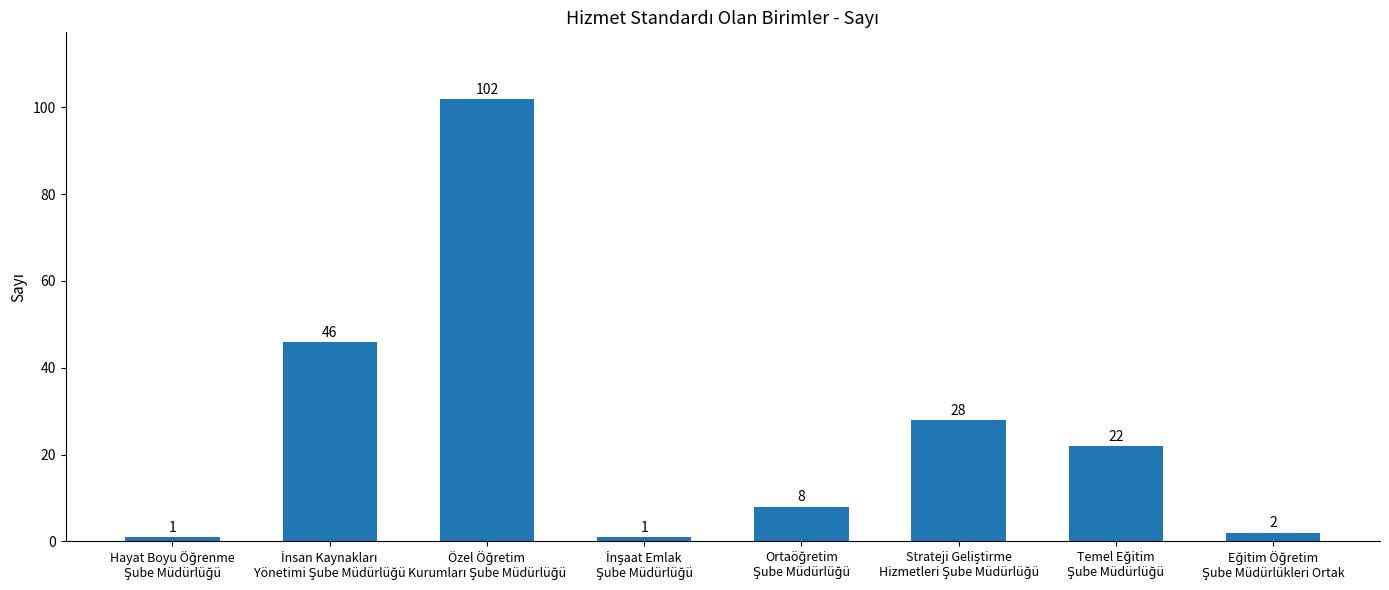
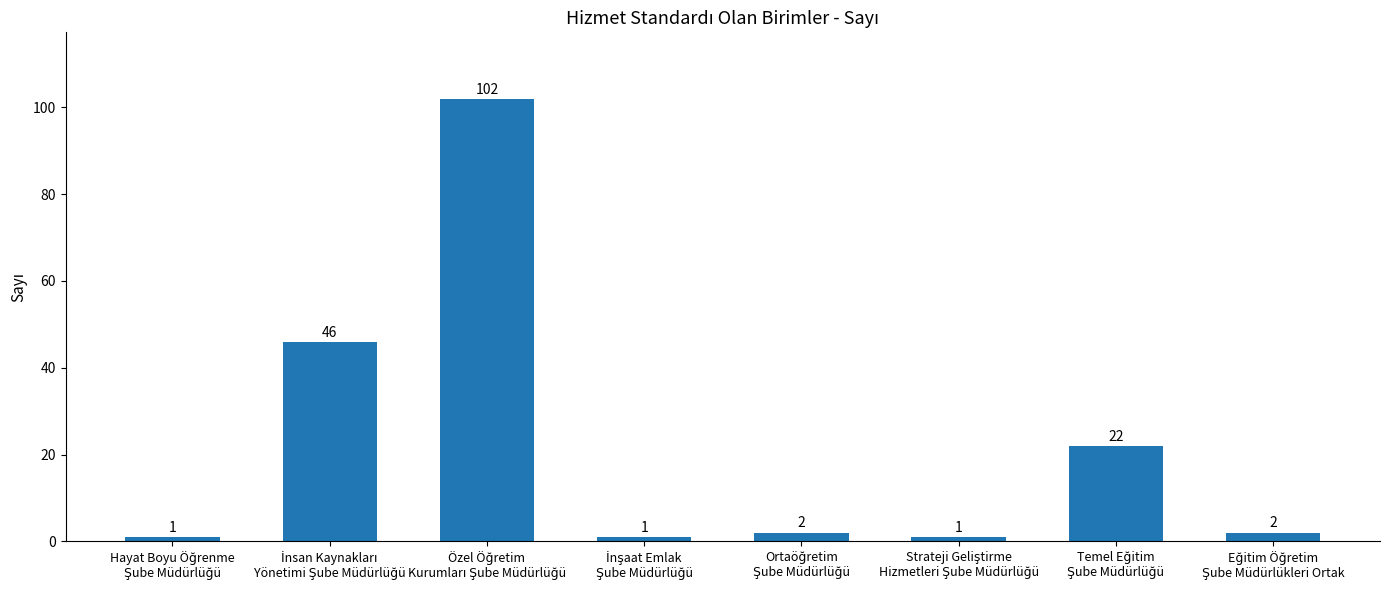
Ortaöğretim Şube Müdürlüğü: 8 -> 2
Strateji Geliştirme Hizmetleri Şube Müdürlüğü: 28 -> 1
